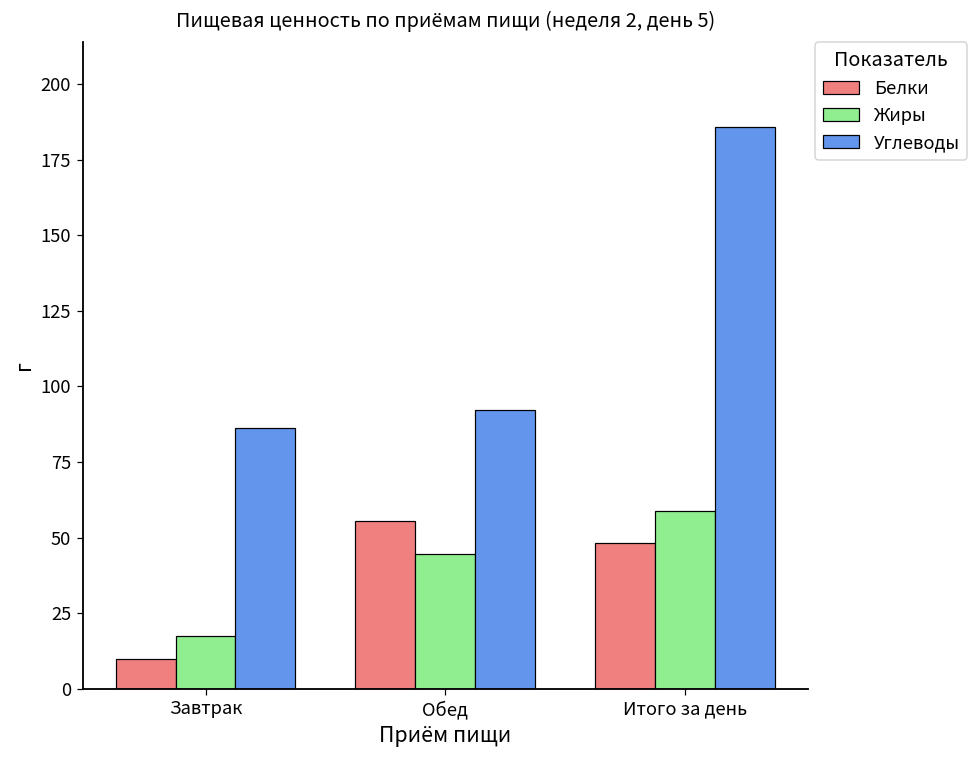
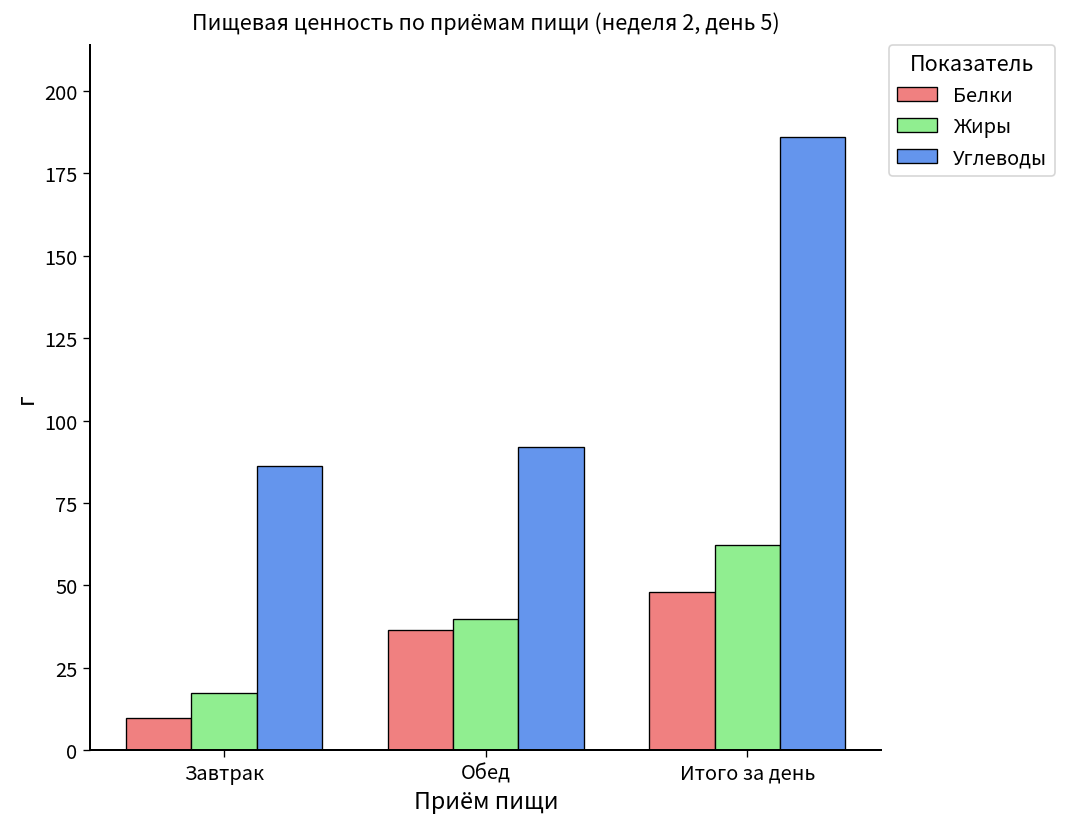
Белки, Обед: 56 -> 37
Жиры, Обед: 45 -> 40
Жиры, Итого за день: 59 -> 62
